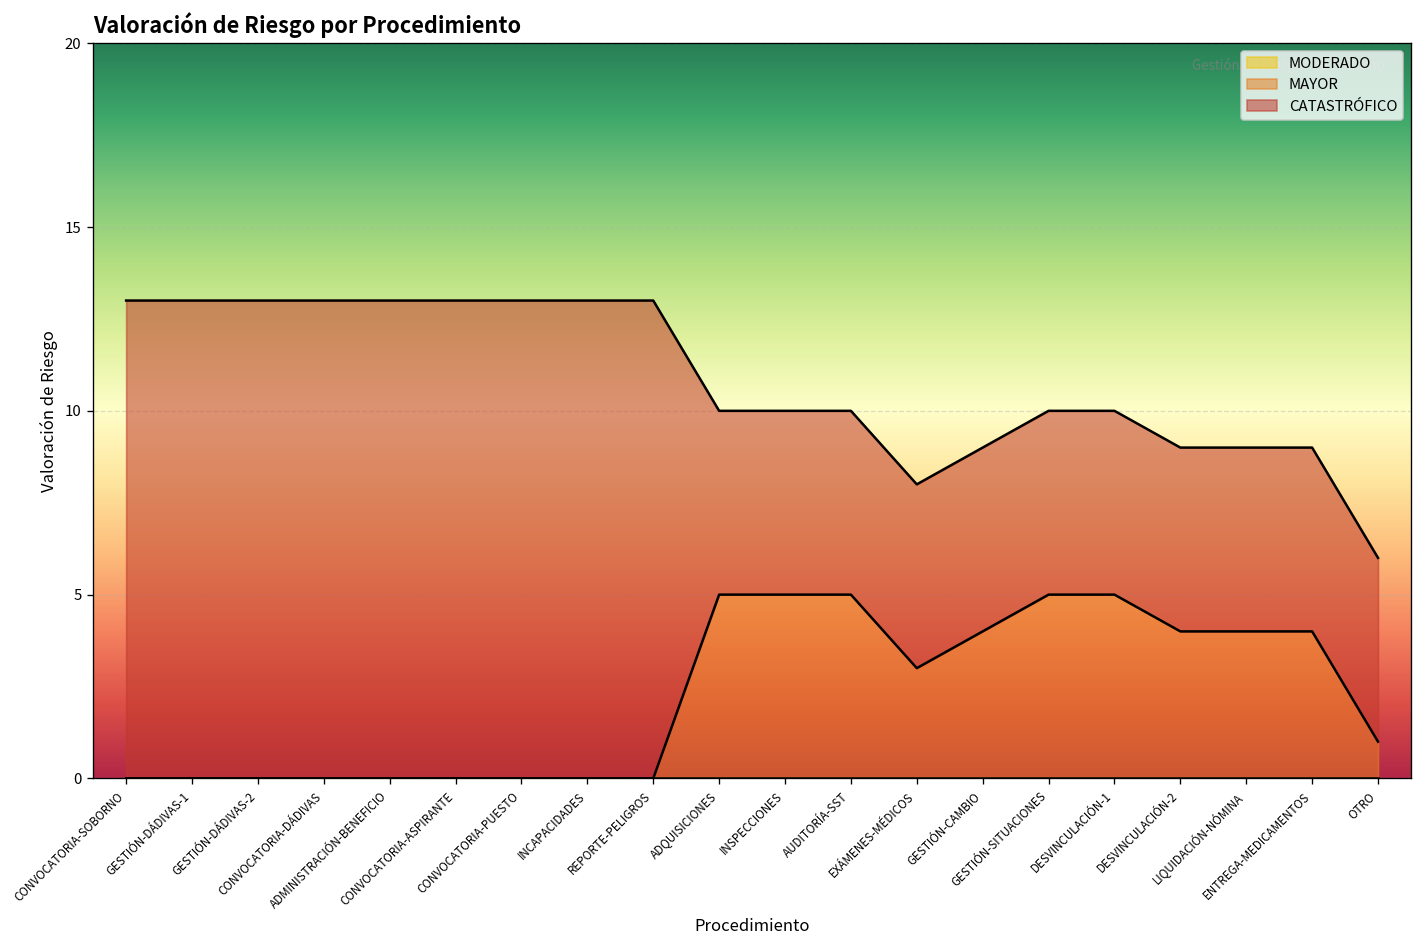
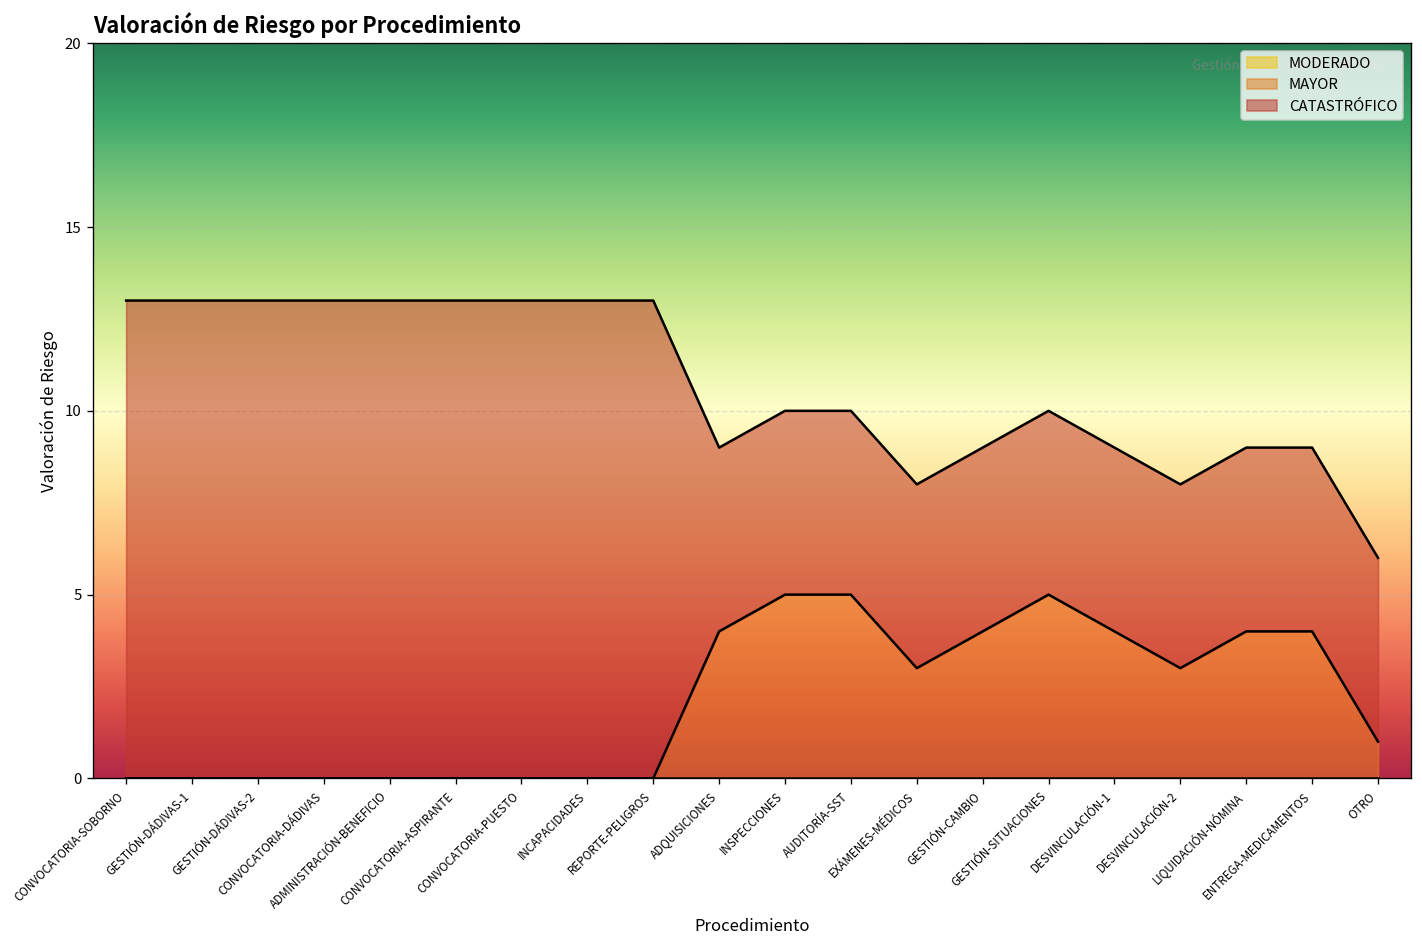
MAYOR, ADQUISICIONES: 5 -> 4
MAYOR, DESVINCULACIÓN-1: 5 -> 4
MAYOR, DESVINCULACIÓN-2: 4 -> 3
